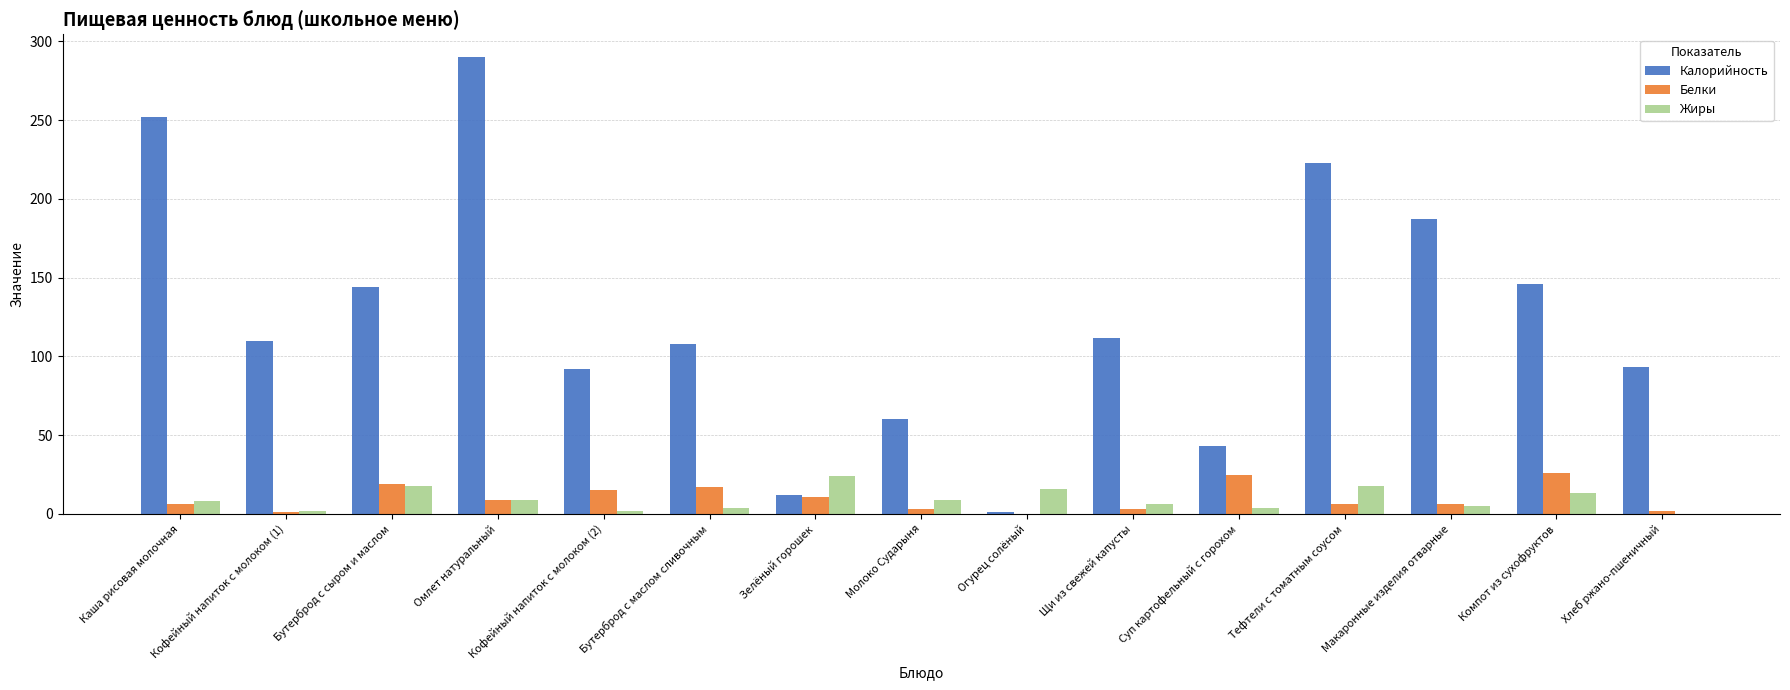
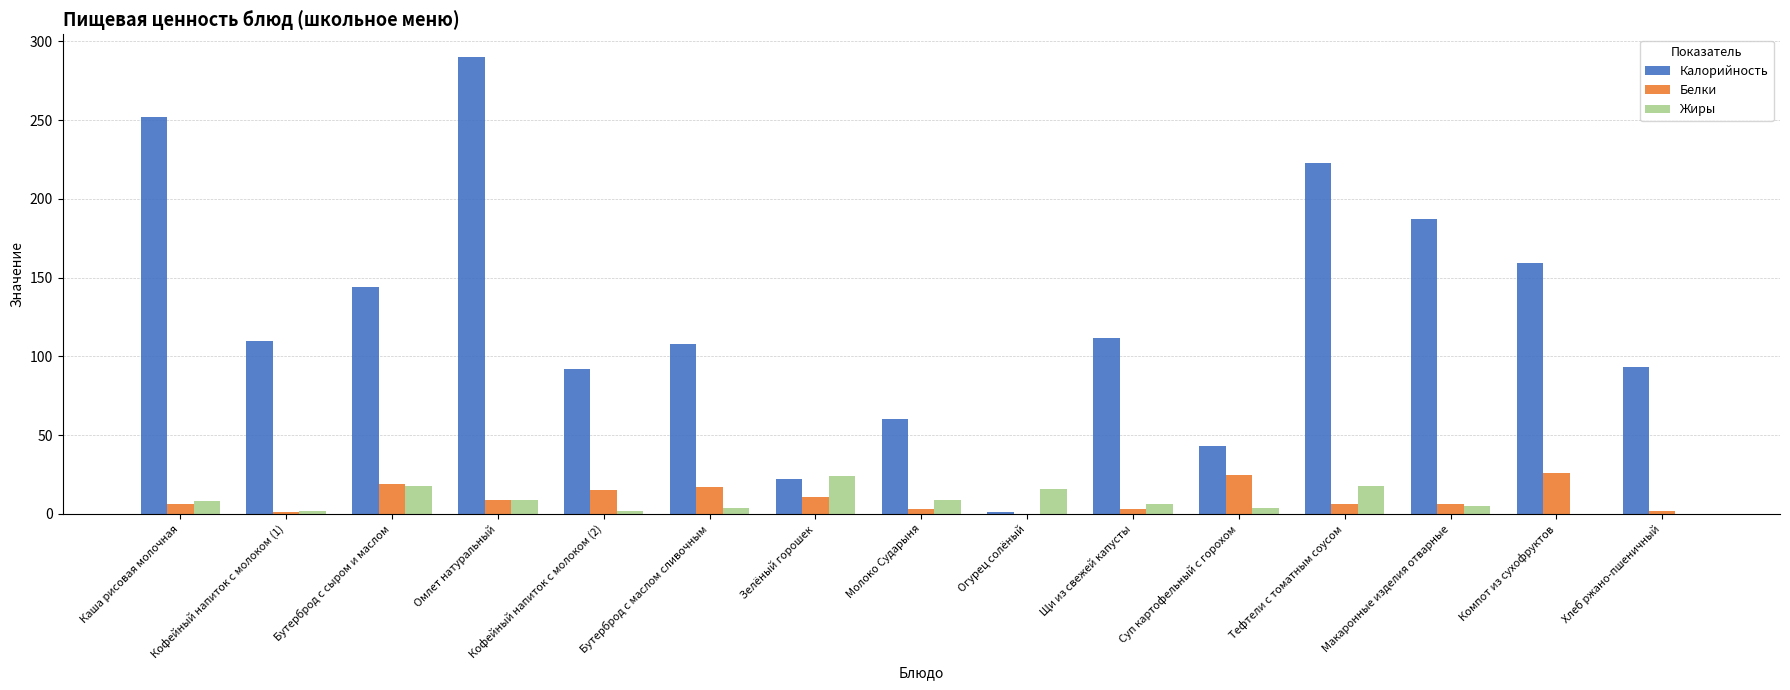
Калорийность, Зелёный горошек: 12 -> 22
Калорийность, Компот из сухофруктов: 146 -> 159
Жиры, Компот из сухофруктов: 13 -> 0
